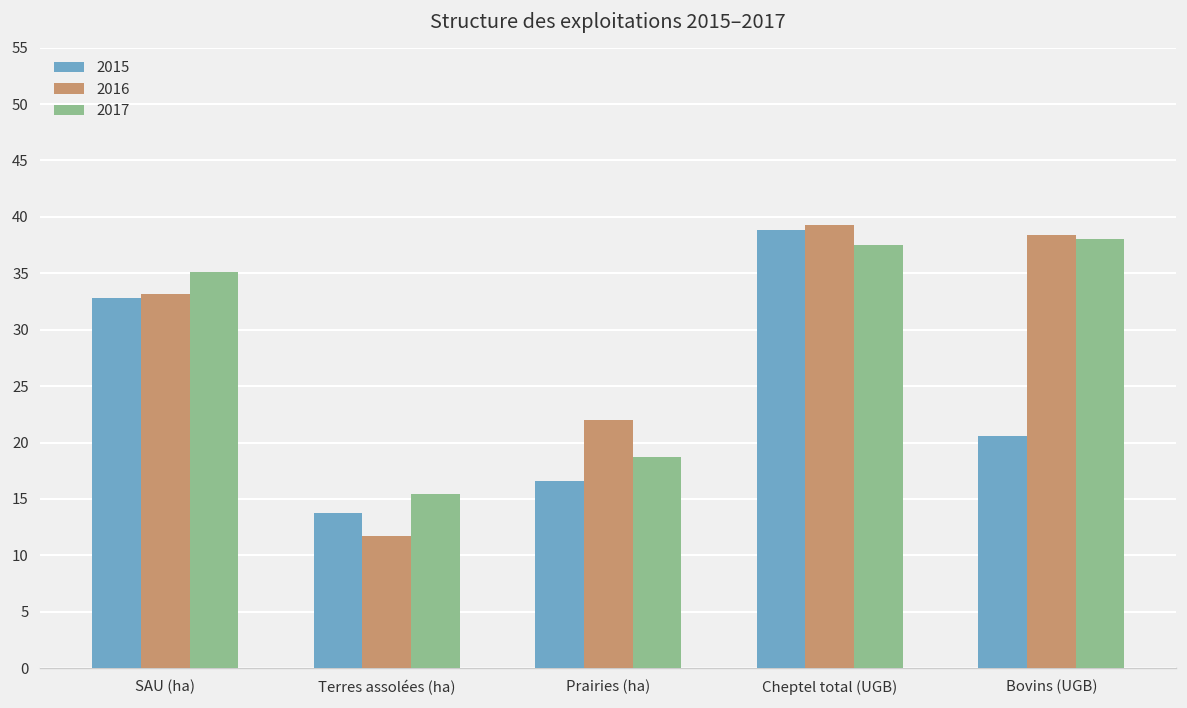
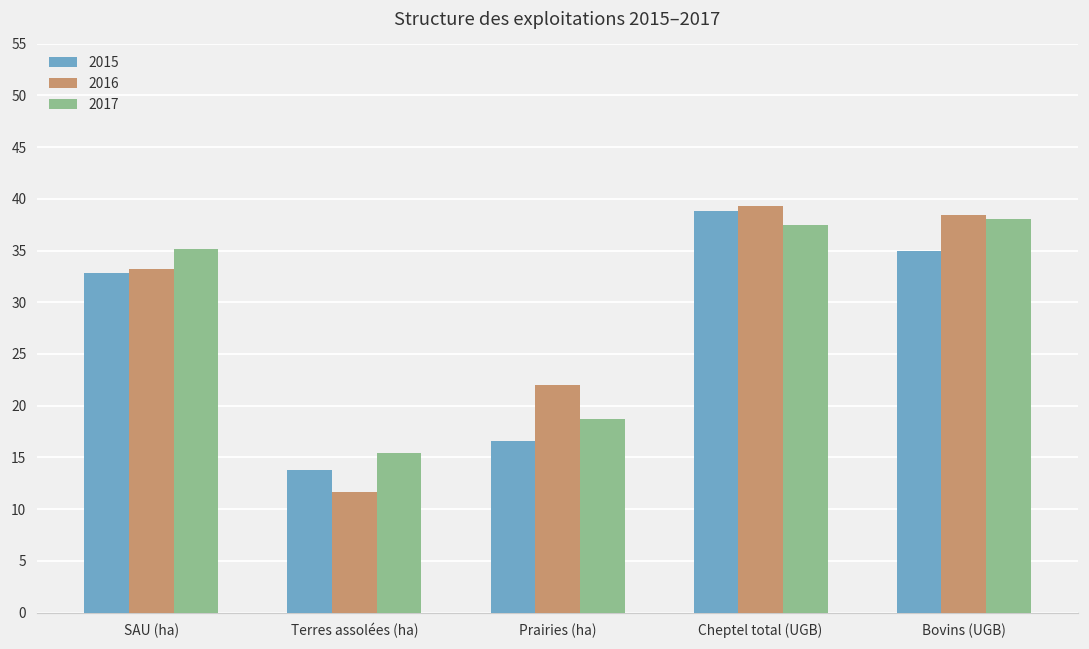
2015, Bovins (UGB): 21 -> 35
